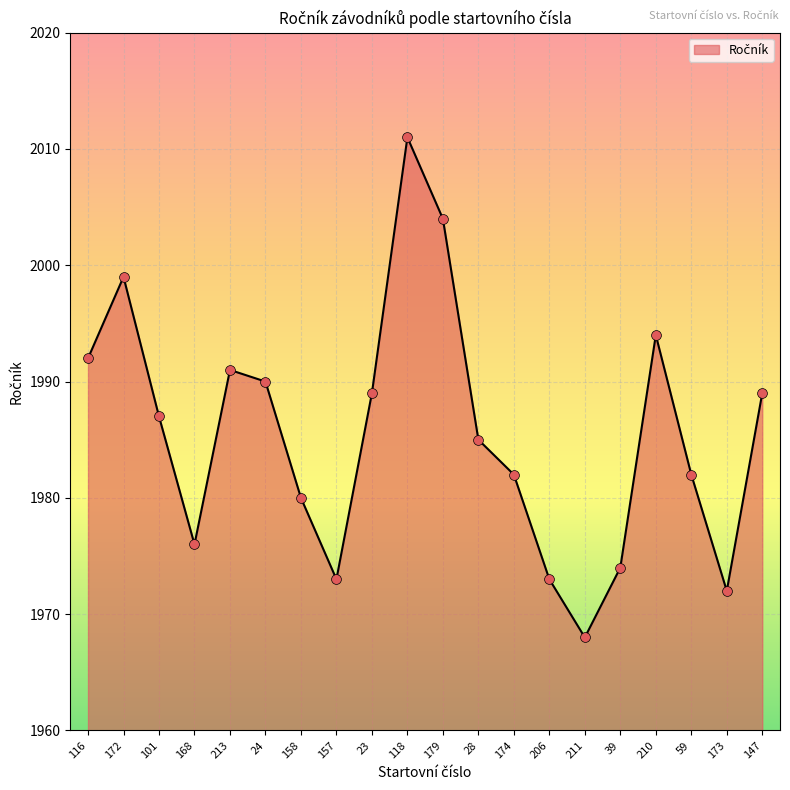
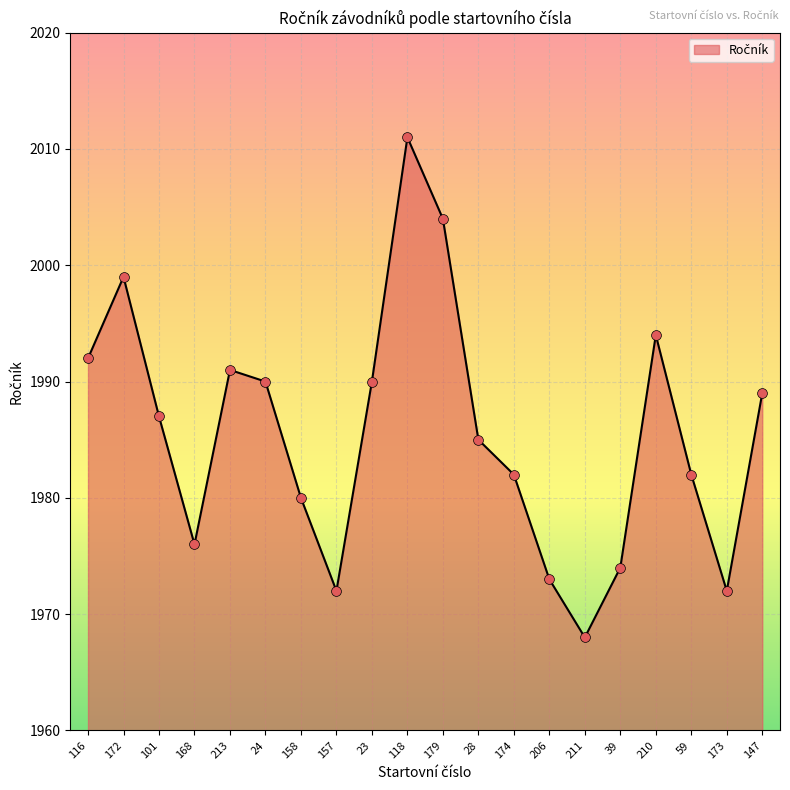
157: 1973 -> 1972
23: 1989 -> 1990
